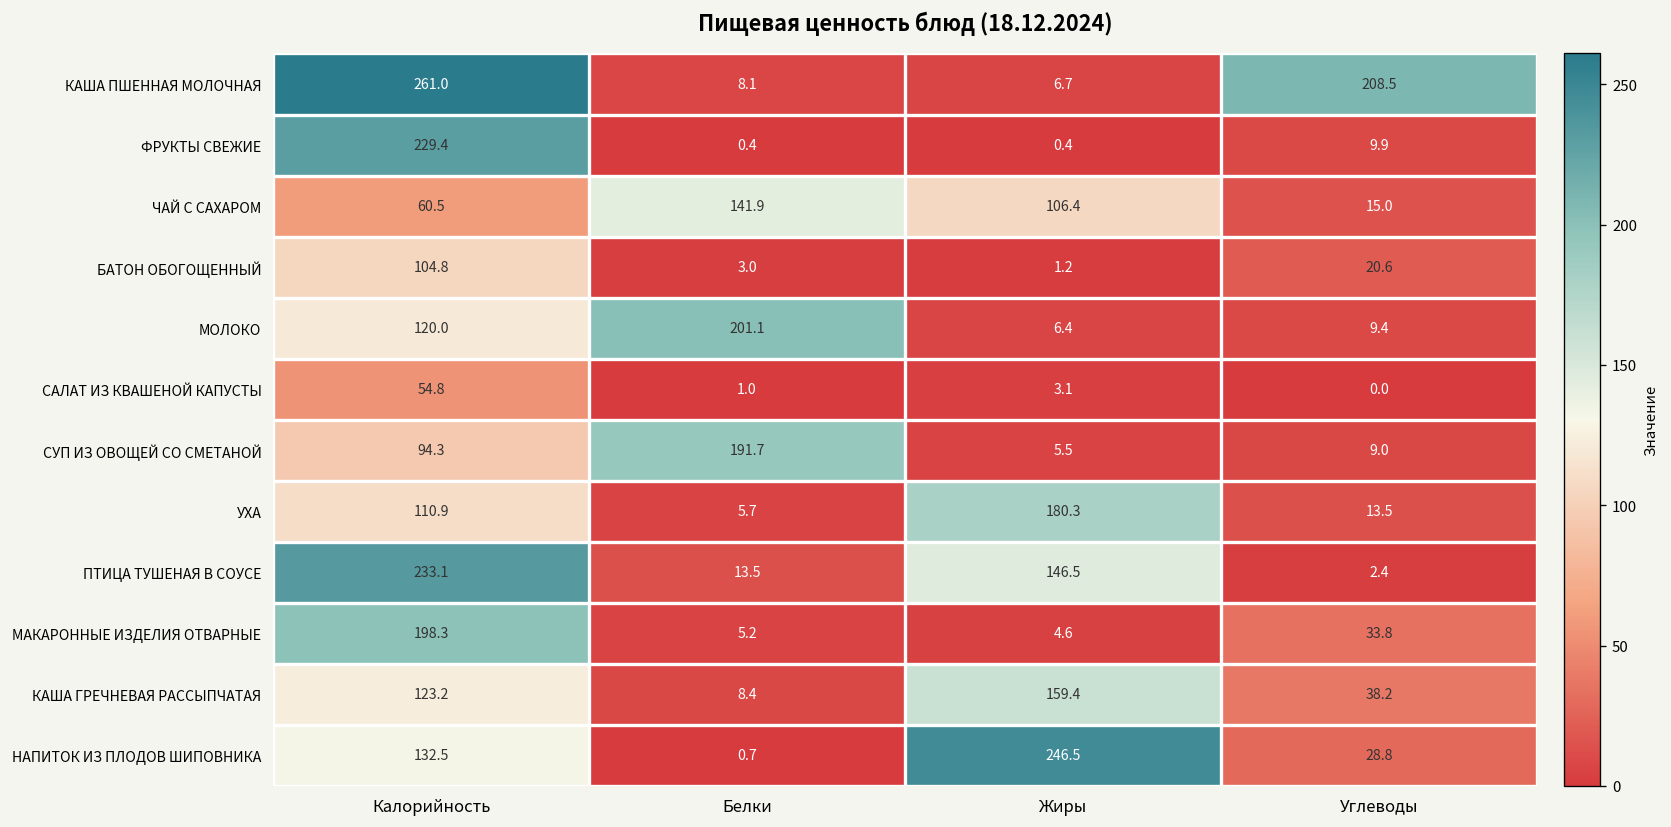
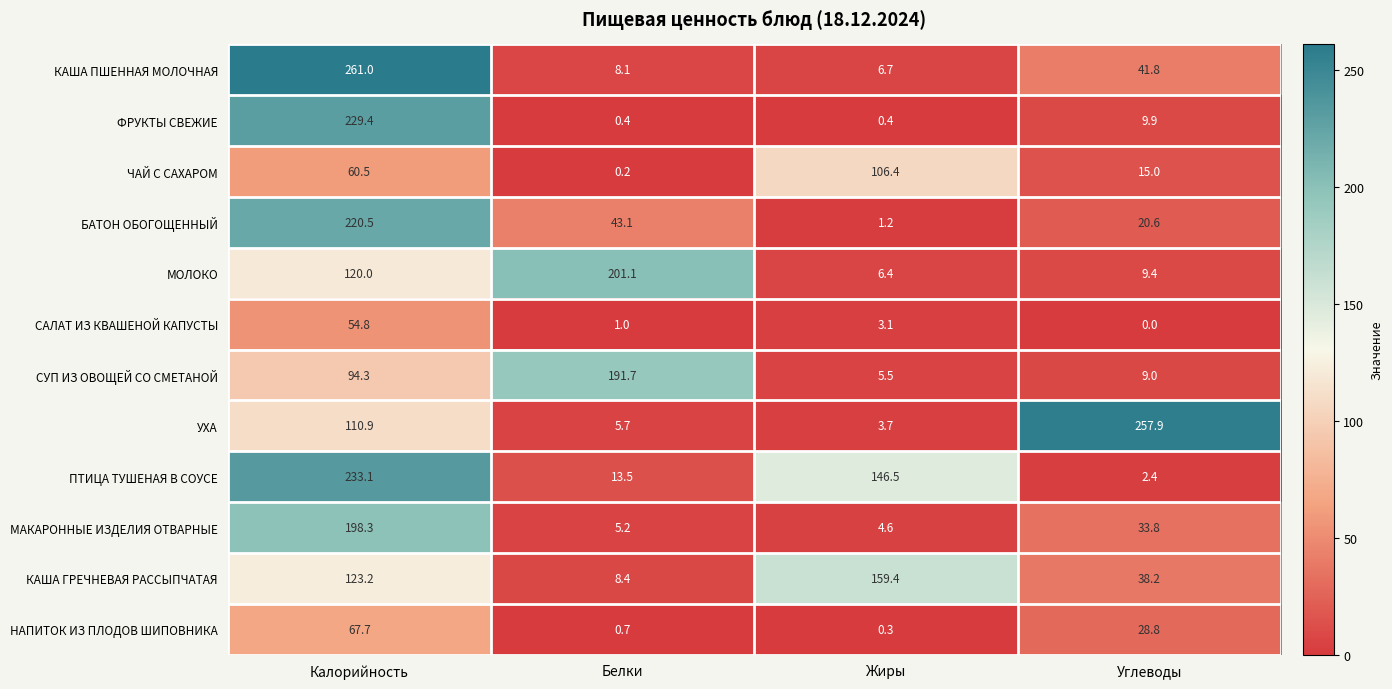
КАША ПШЕННАЯ МОЛОЧНАЯ, Углеводы: 208.5 -> 41.8
ЧАЙ С САХАРОМ, Белки: 141.9 -> 0.2
БАТОН ОБОГОЩЕННЫЙ, Калорийность: 104.8 -> 220.5
БАТОН ОБОГОЩЕННЫЙ, Белки: 3.0 -> 43.1
УХА, Жиры: 180.3 -> 3.7
УХА, Углеводы: 13.5 -> 257.9
НАПИТОК ИЗ ПЛОДОВ ШИПОВНИКА, Калорийность: 132.5 -> 67.7
НАПИТОК ИЗ ПЛОДОВ ШИПОВНИКА, Жиры: 246.5 -> 0.3
